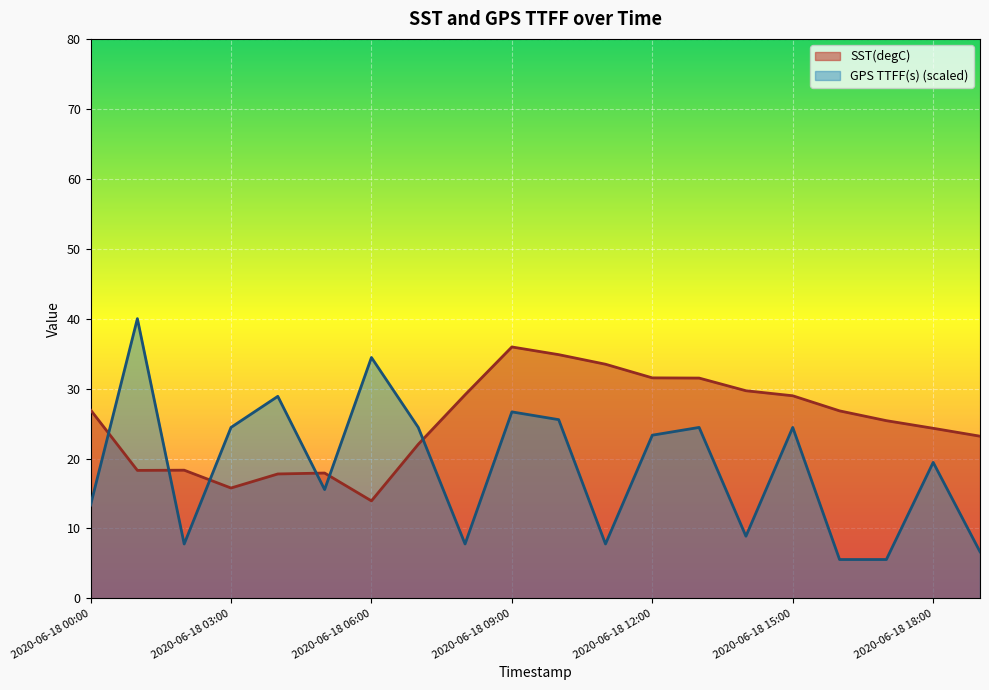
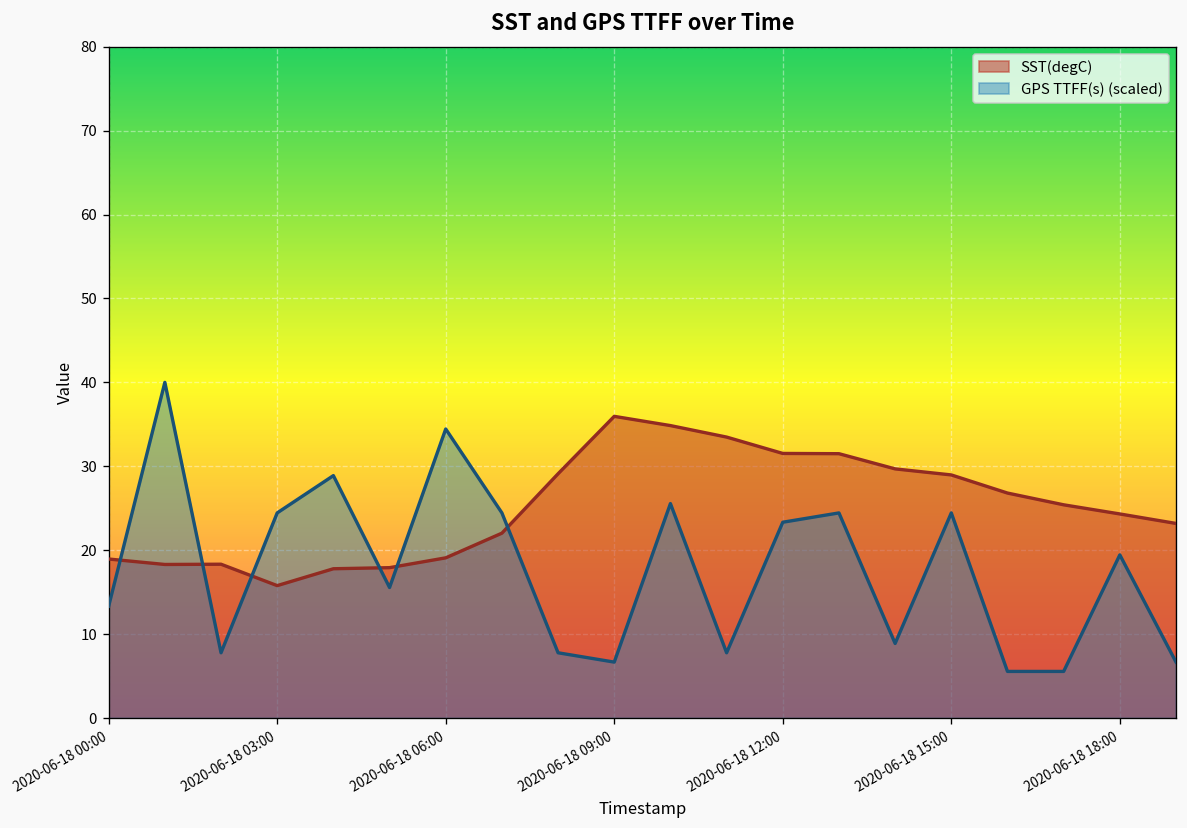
SST(degC), 2020-06-18 00:00: 27 -> 19
SST(degC), 2020-06-18 06:00: 14 -> 19
GPS TTFF(s) (scaled), 2020-06-18 09:00: 27 -> 7
